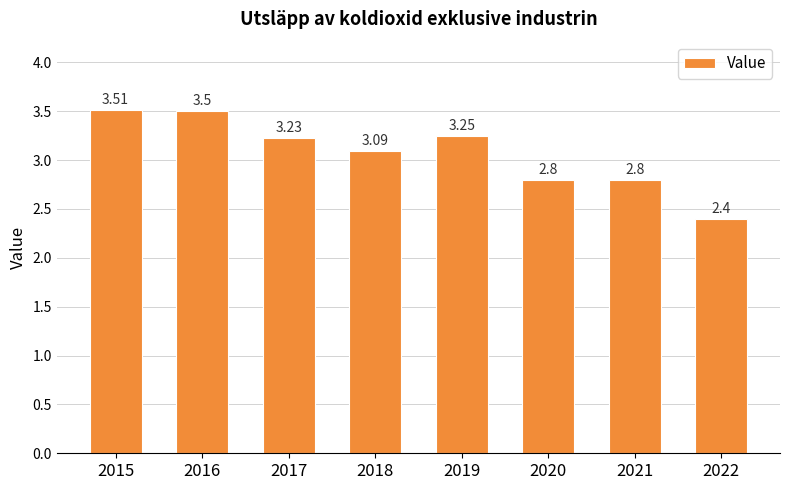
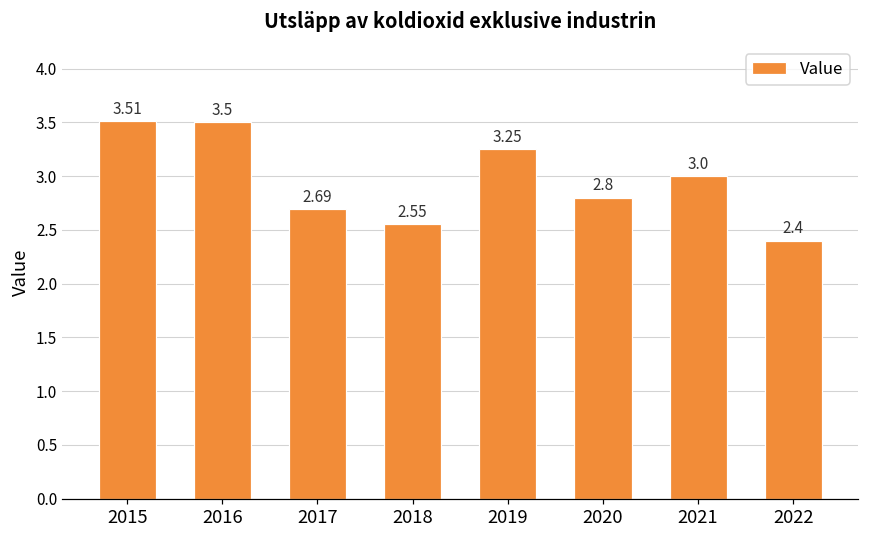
2017: 3.23 -> 2.69
2018: 3.09 -> 2.55
2021: 2.8 -> 3.0
